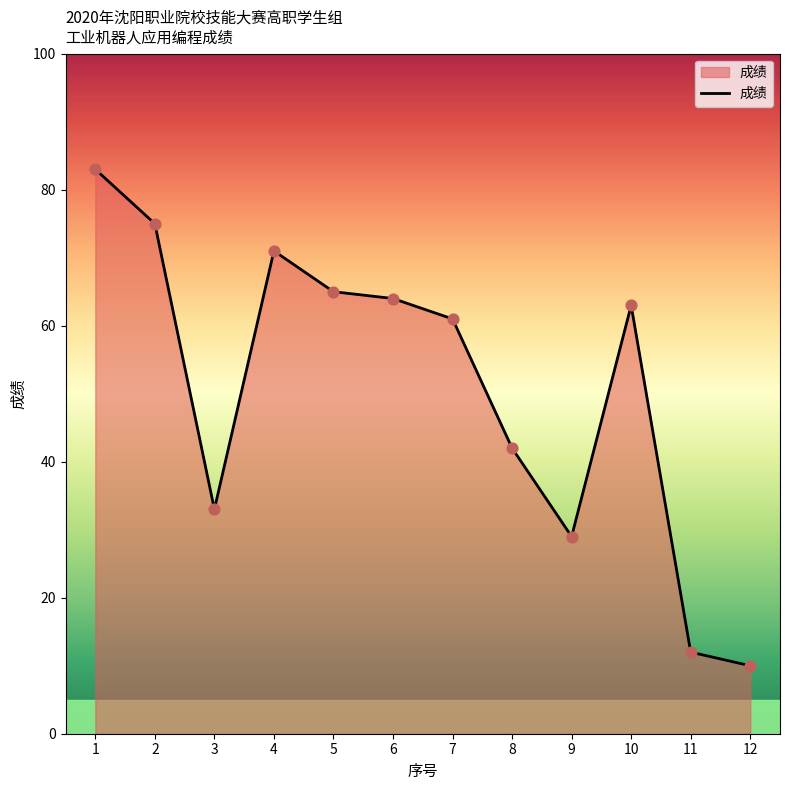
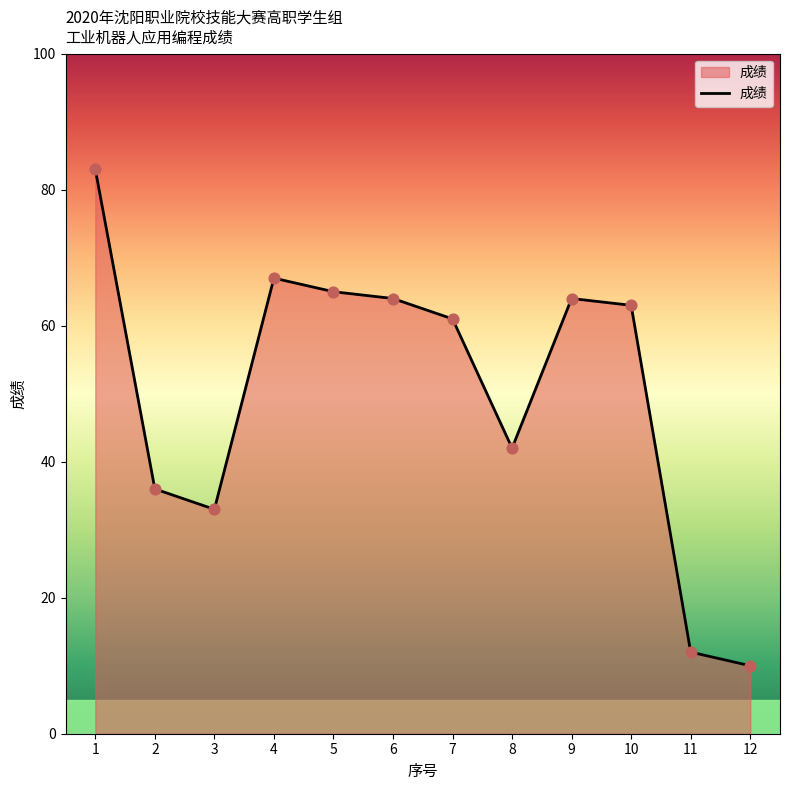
2: 75 -> 36
4: 71 -> 67
9: 29 -> 64
